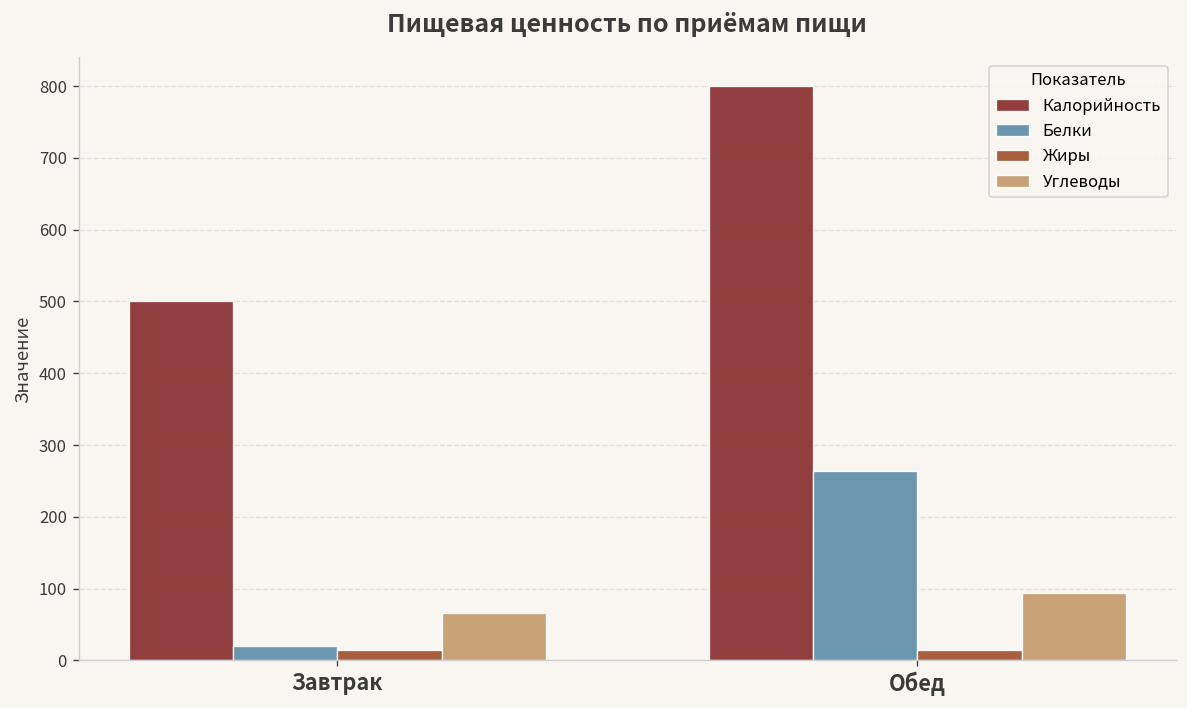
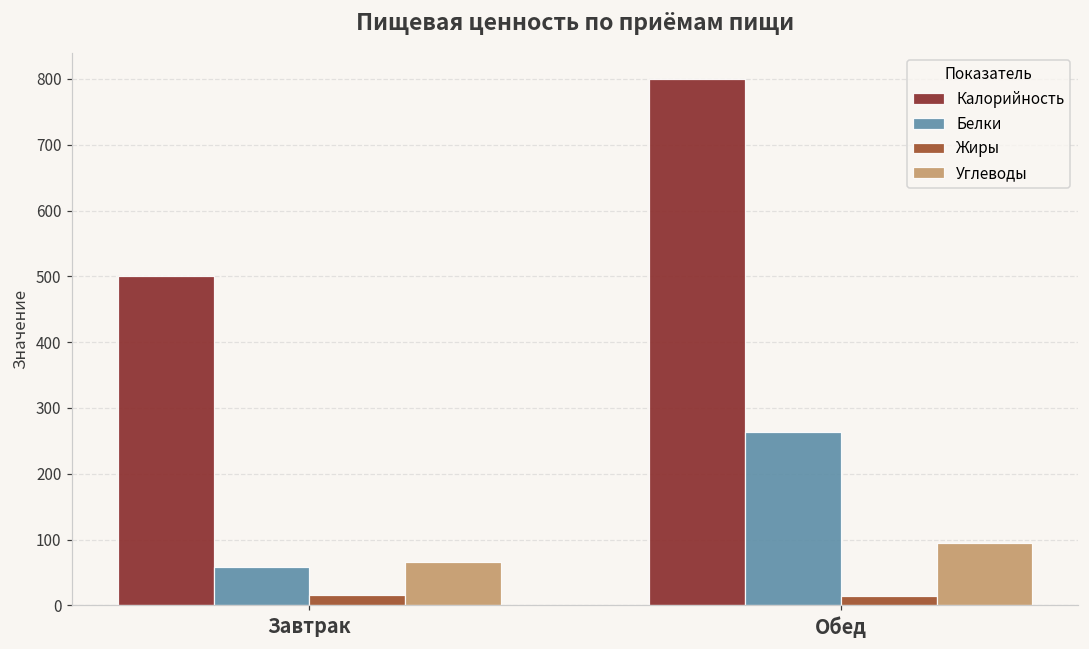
Белки, Завтрак: 20 -> 60
